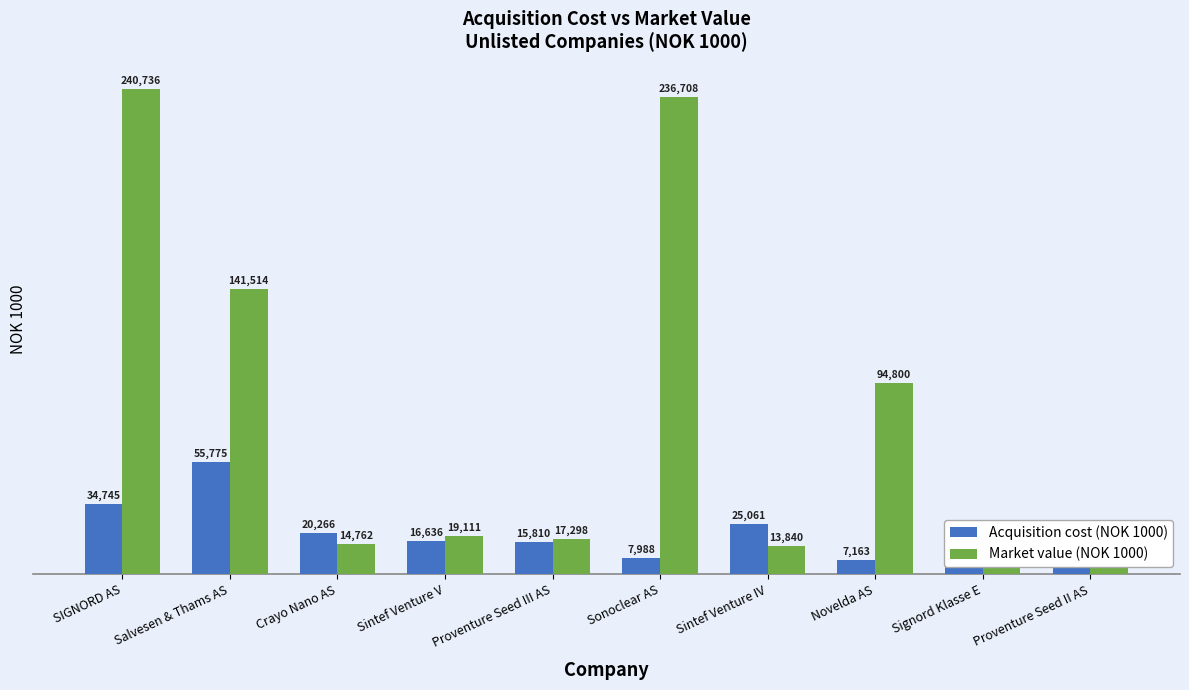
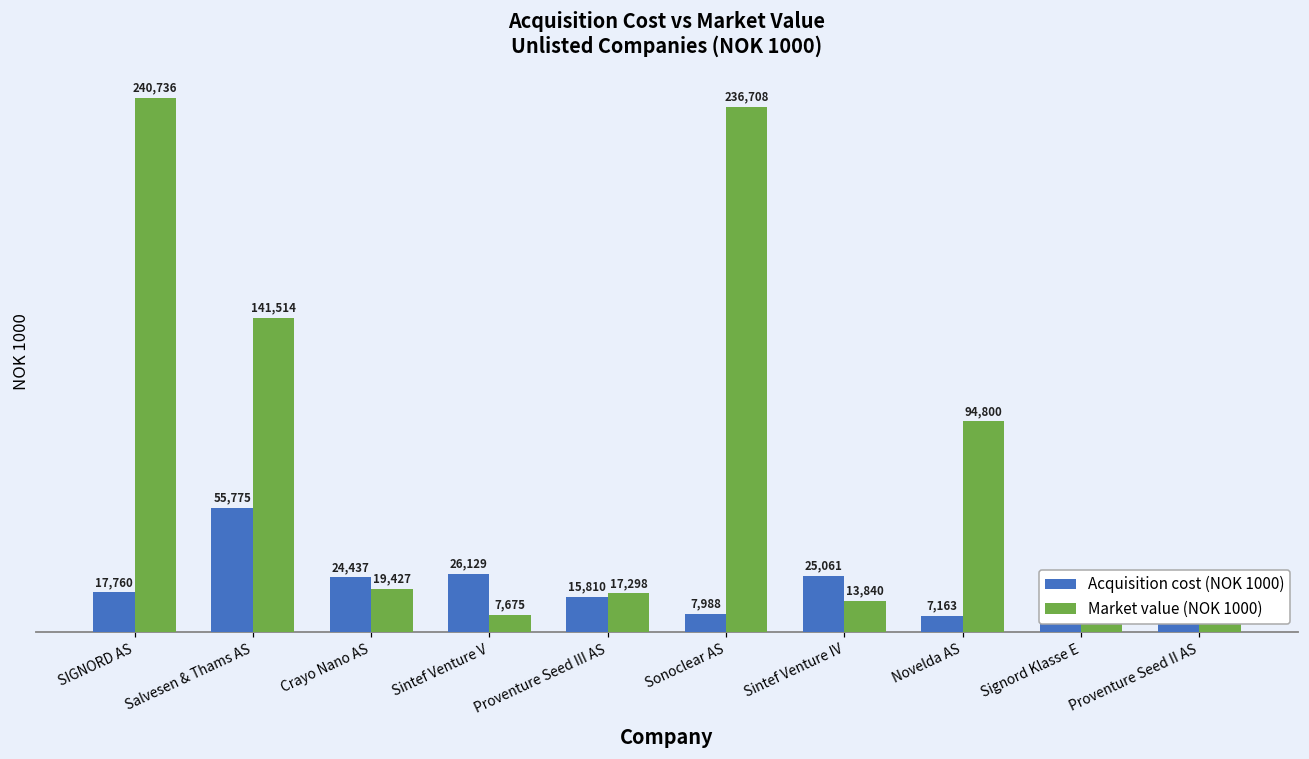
Acquisition cost (NOK 1000), SIGNORD AS: 34,745 -> 17,760
Acquisition cost (NOK 1000), Crayo Nano AS: 20,266 -> 24,437
Market value (NOK 1000), Crayo Nano AS: 14,762 -> 19,427
Acquisition cost (NOK 1000), Sintef Venture V: 16,636 -> 26,129
Market value (NOK 1000), Sintef Venture V: 19,111 -> 7,675
